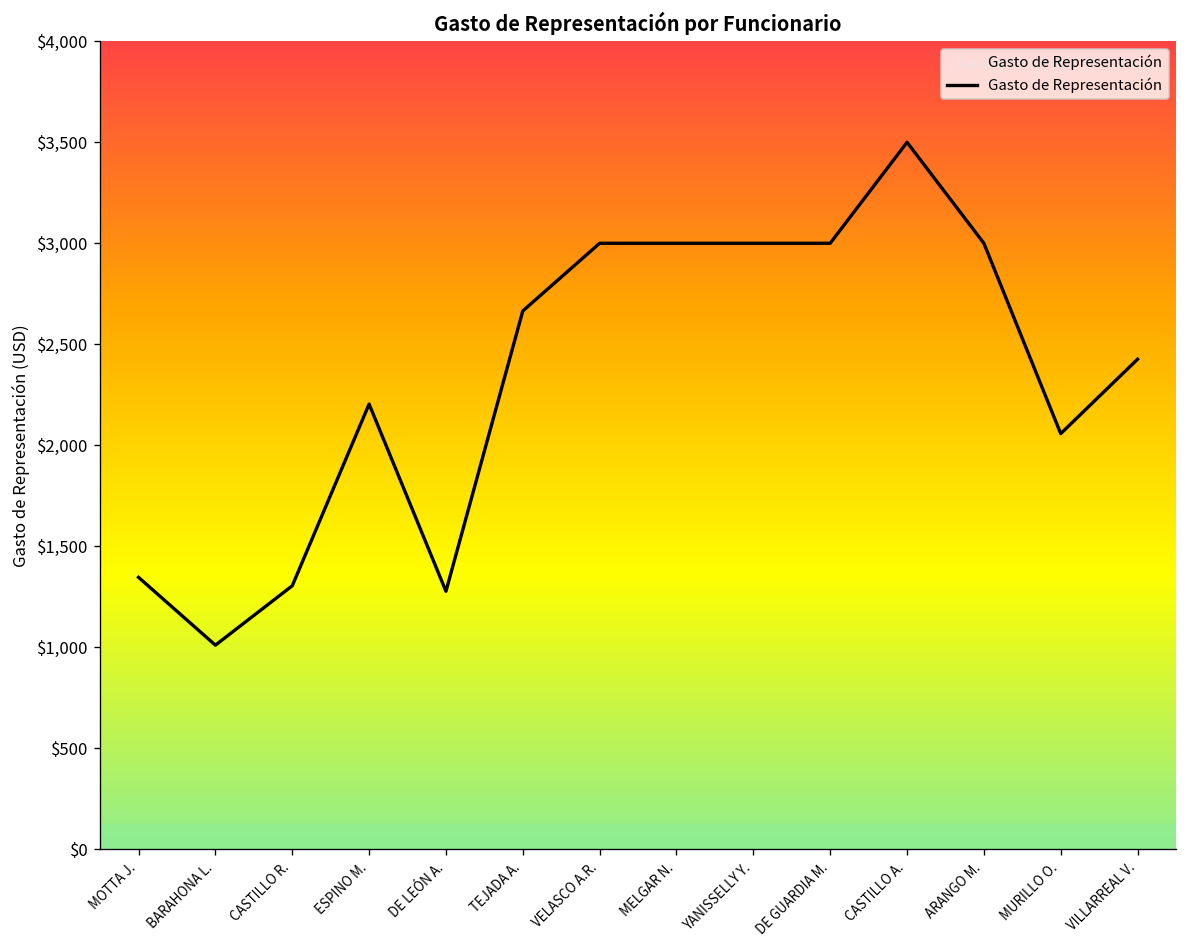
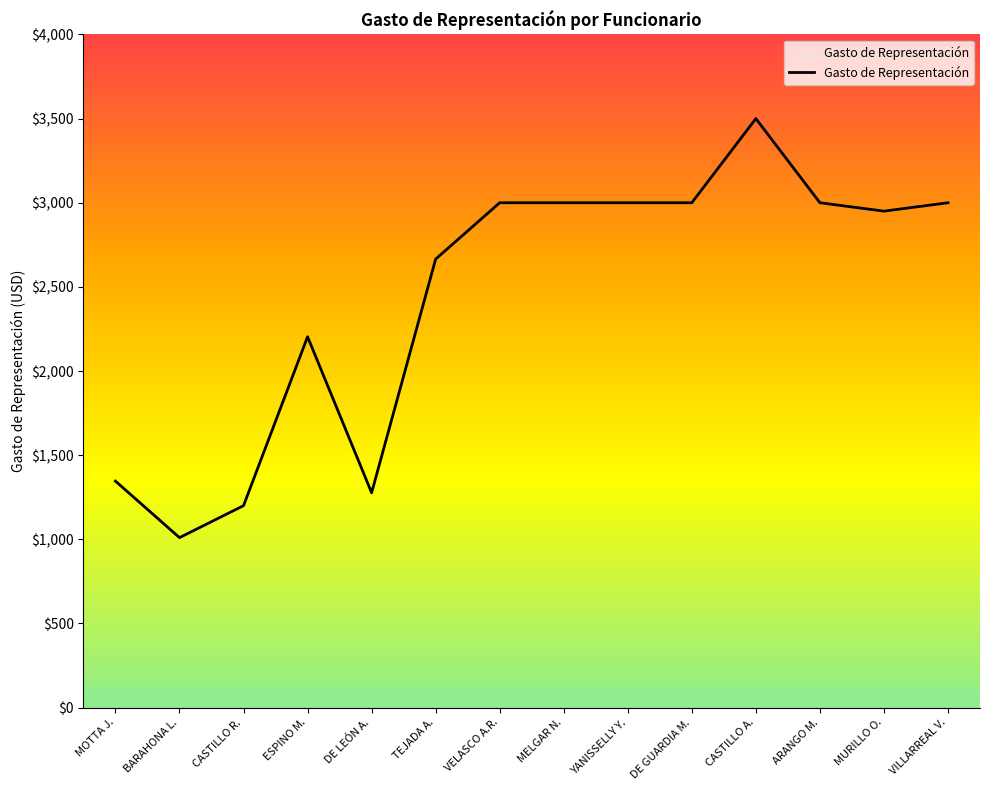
CASTILLO R.: $1,300 -> $1,200
MURILLO O.: $2,060 -> $2,950
VILLARREAL V.: $2,430 -> $3,000
